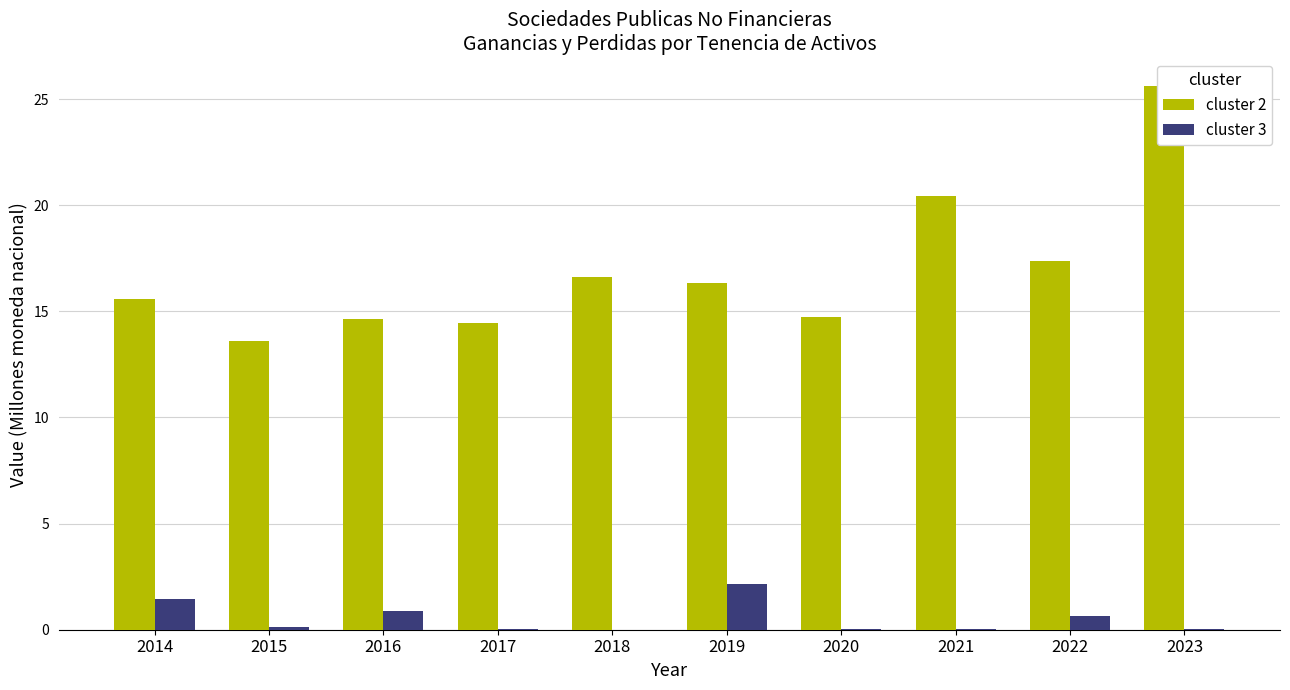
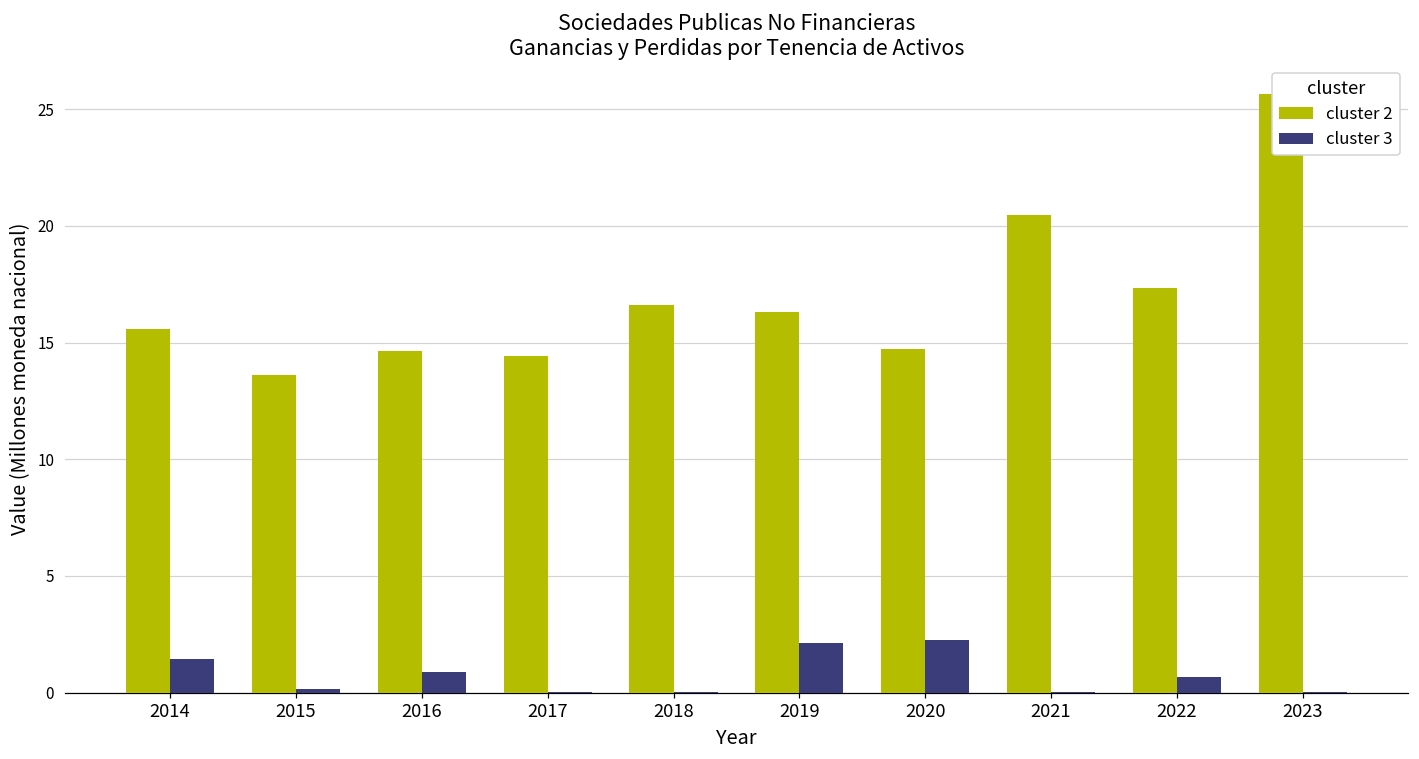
cluster 3, 2020: 0.0 -> 2.3
